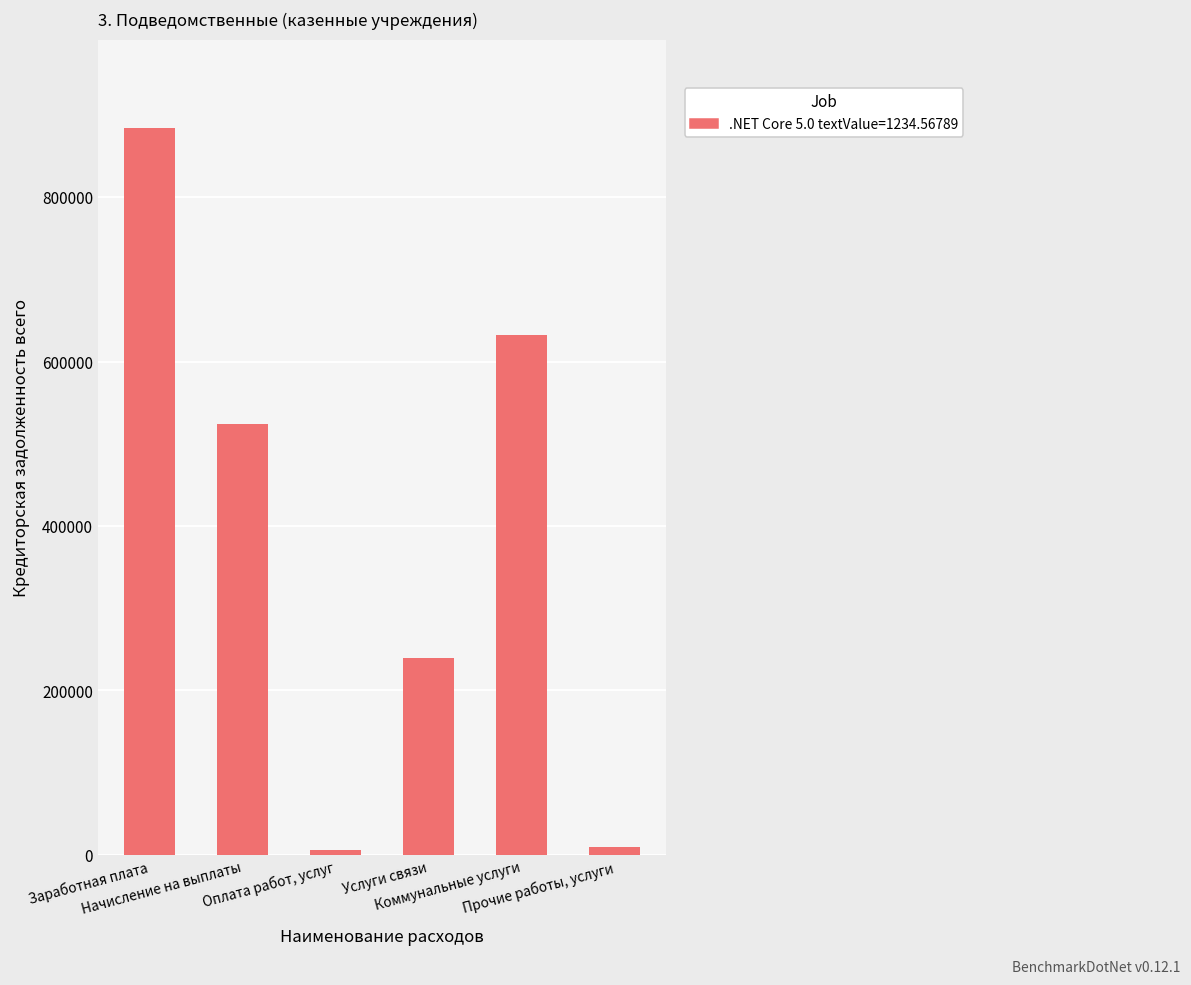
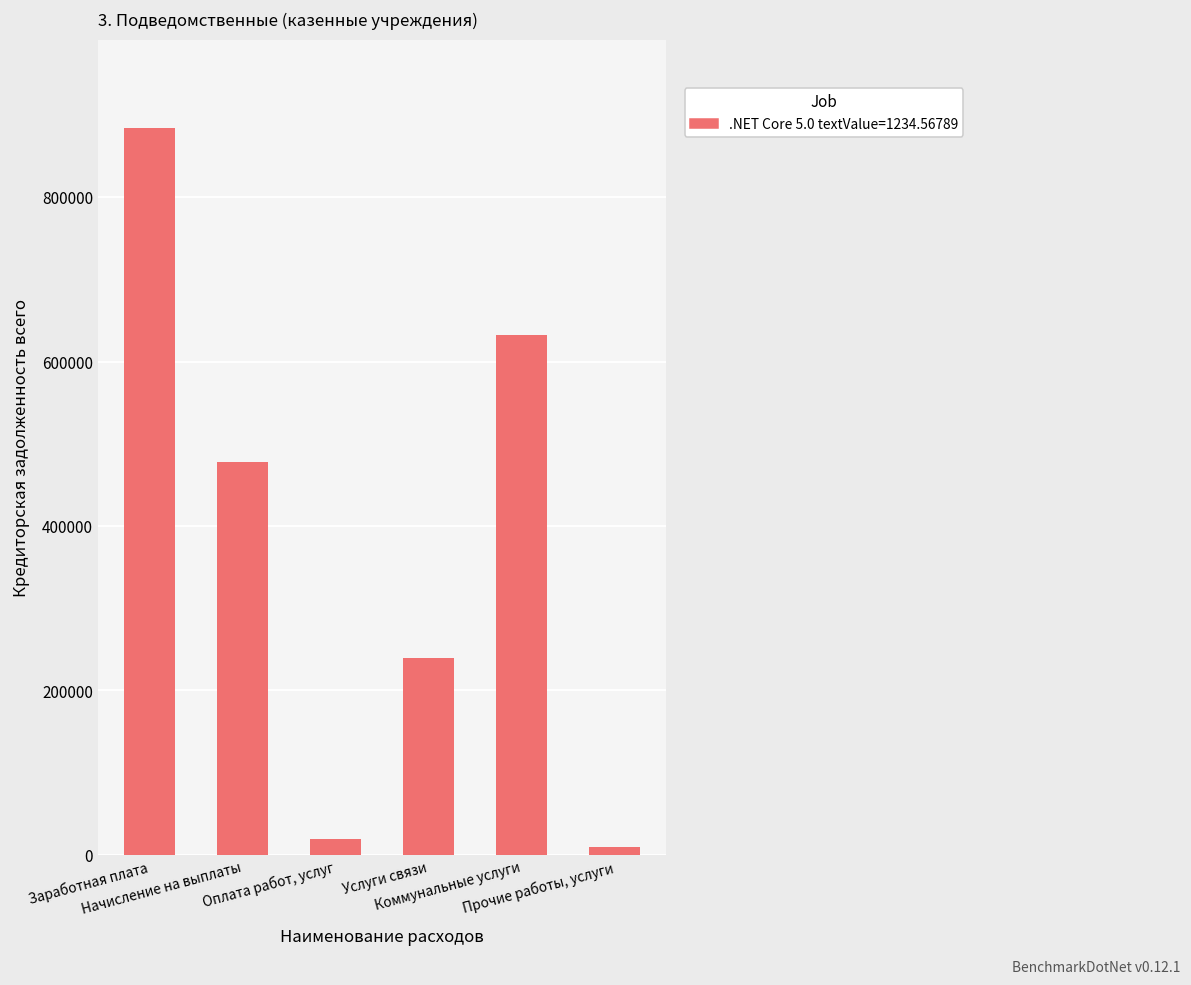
Начисление на выплаты: 520000 -> 480000
Оплата работ, услуг: 10000 -> 20000
